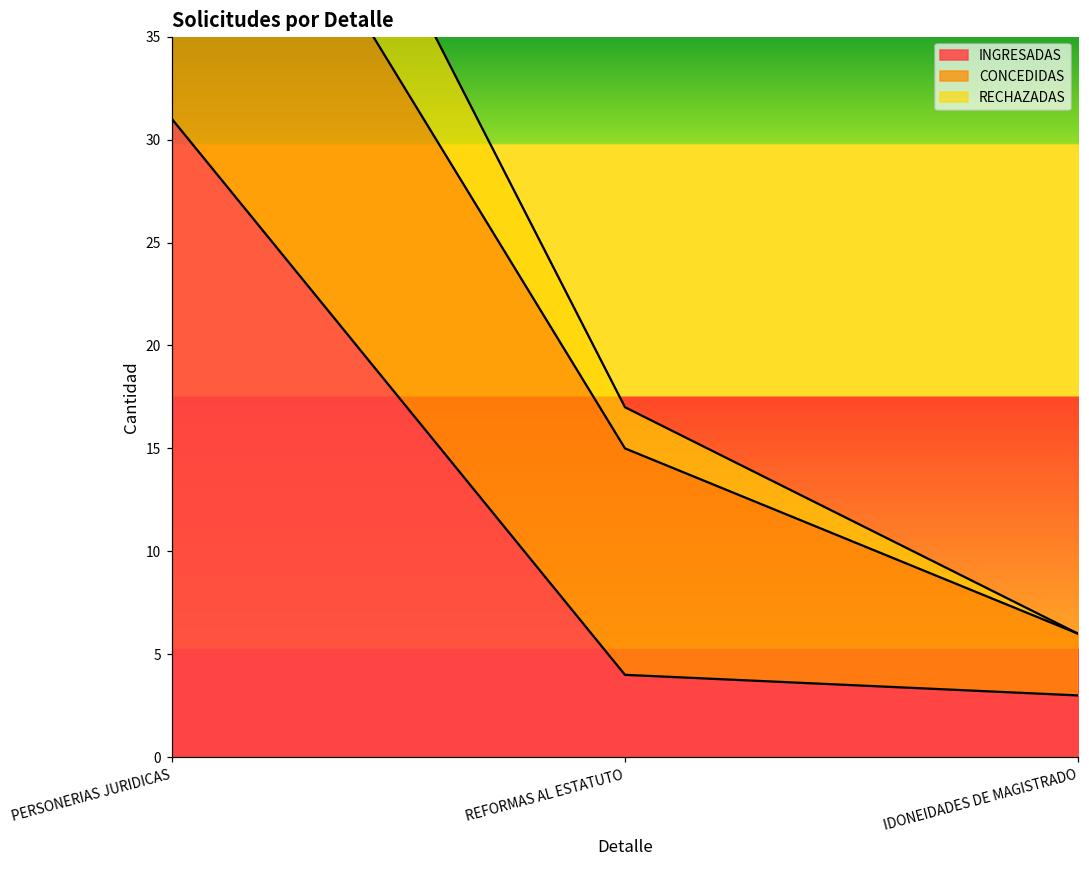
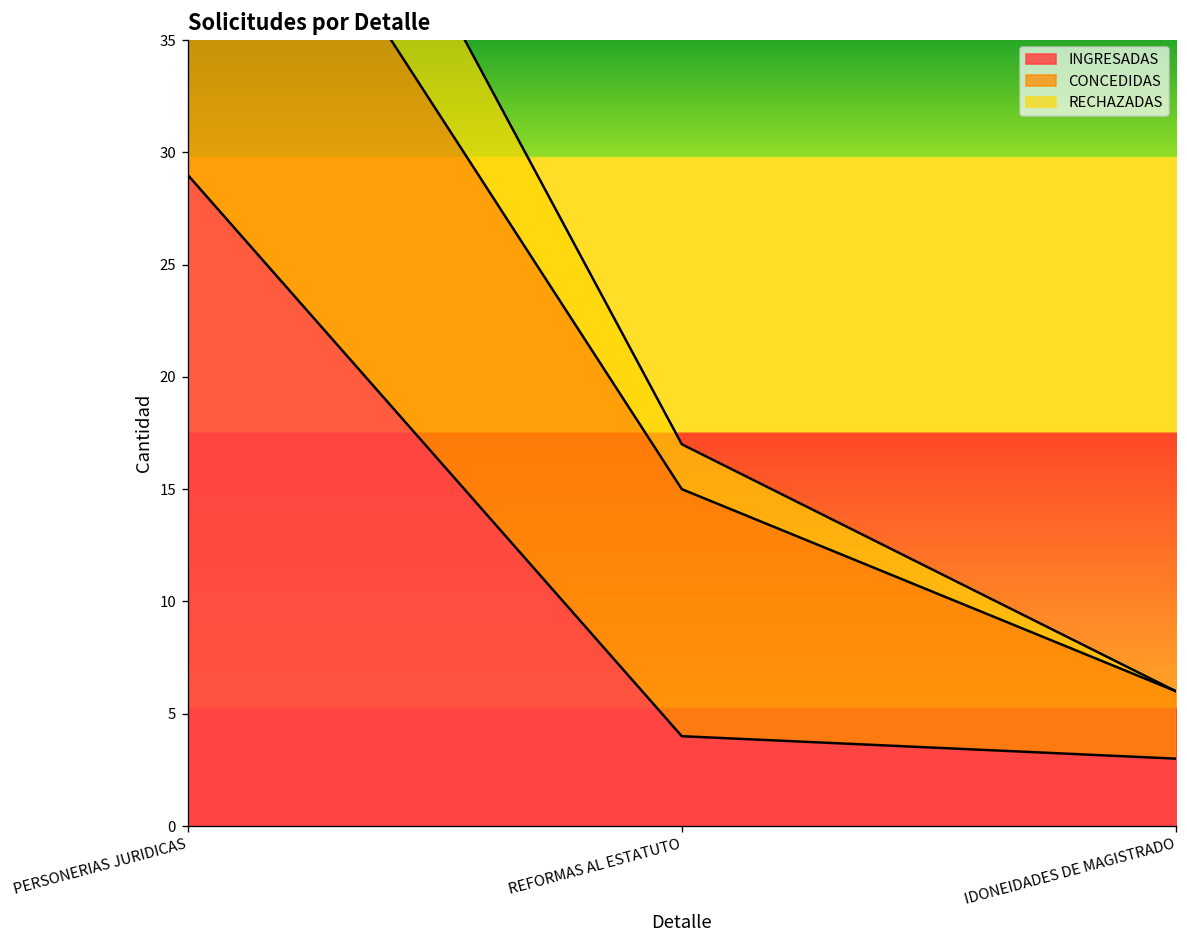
INGRESADAS, PERSONERIAS JURIDICAS: 31 -> 29
